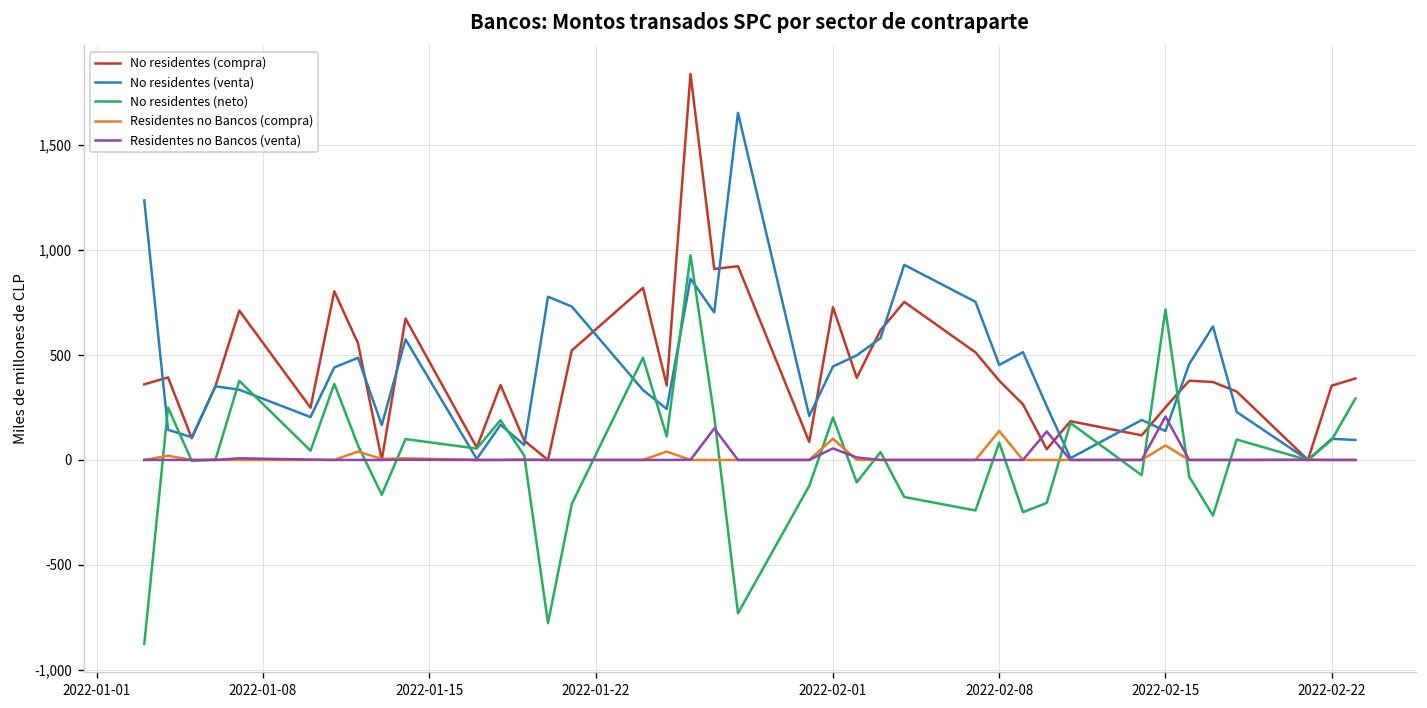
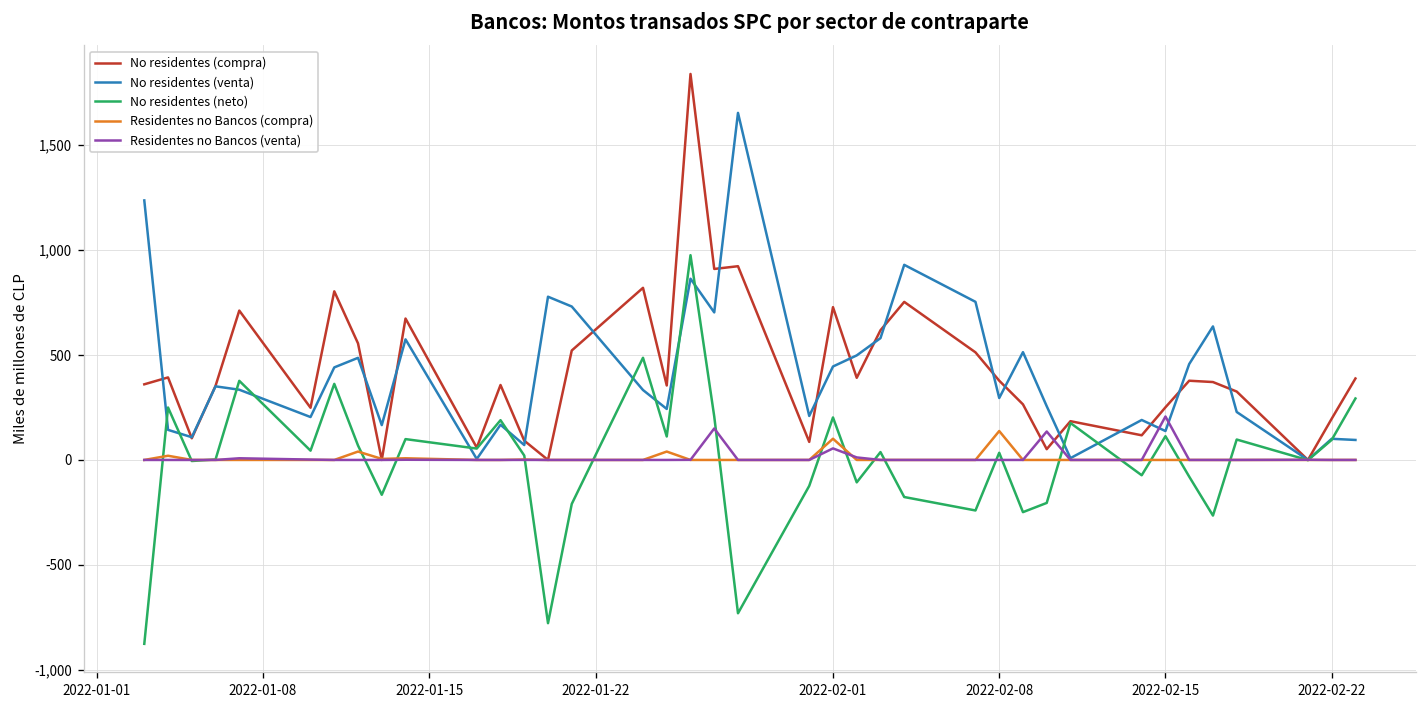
No residentes (venta), 2022-02-08: 450 -> 300
No residentes (neto), 2022-02-08: 80 -> 30
No residentes (neto), 2022-02-15: 720 -> 110
Residentes no Bancos (compra), 2022-02-15: 70 -> 0
No residentes (compra), 2022-02-22: 350 -> 200
